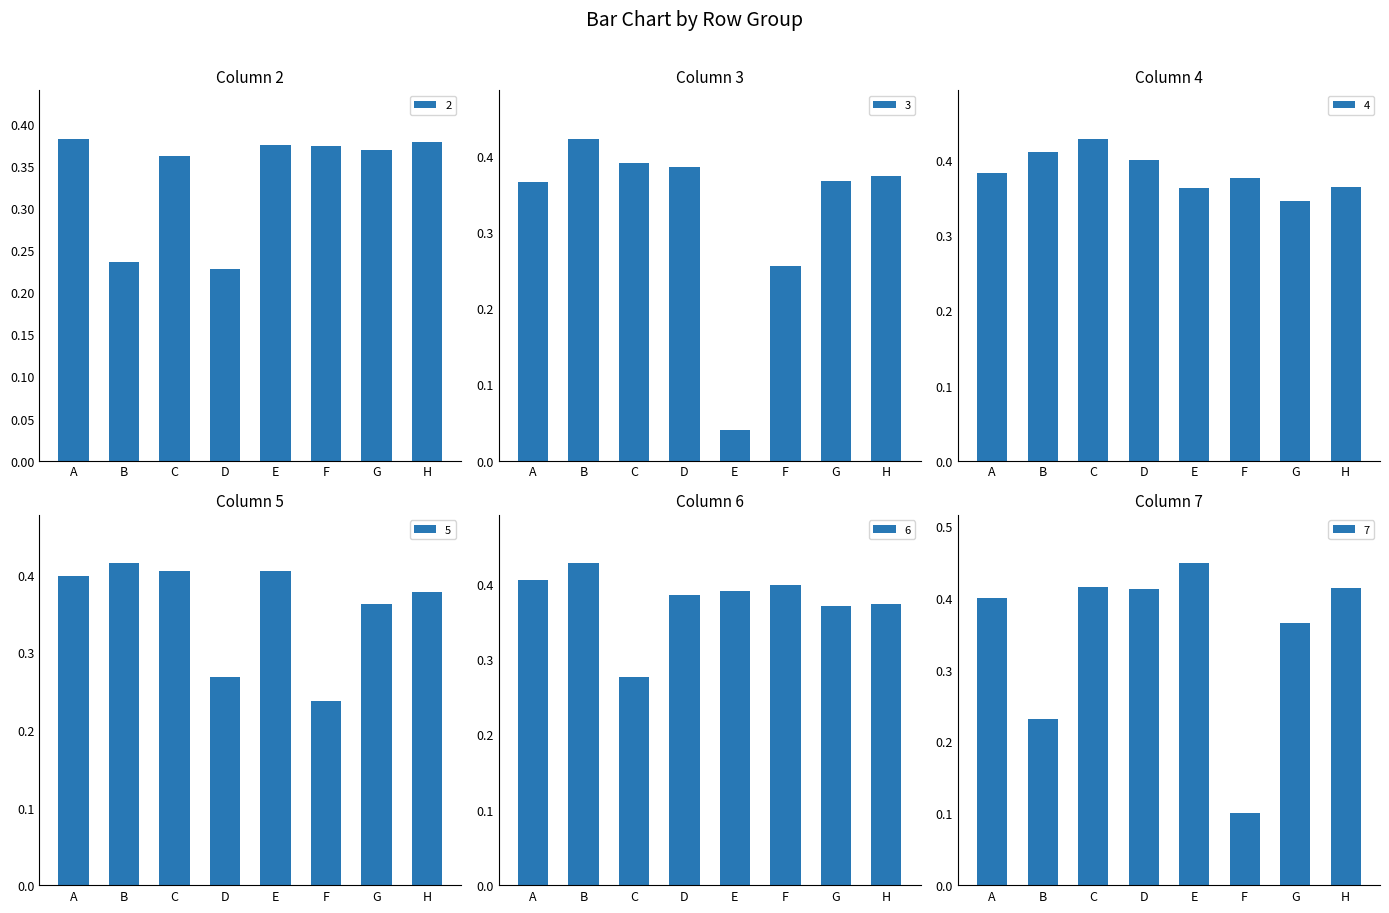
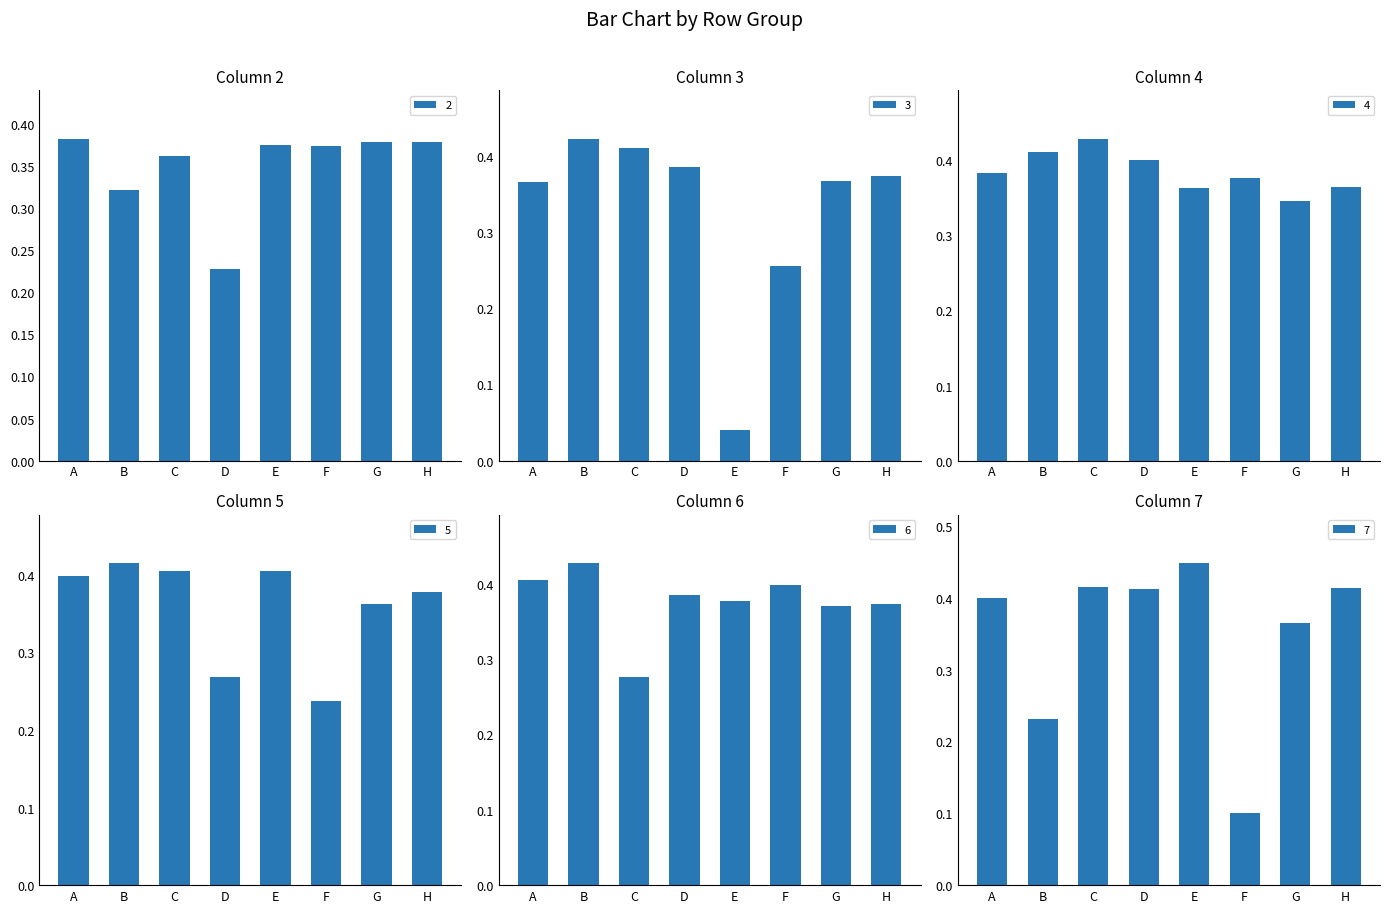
Column 2, B: 0.24 -> 0.32
Column 2, G: 0.37 -> 0.38
Column 3, C: 0.39 -> 0.41
Column 6, E: 0.39 -> 0.38
